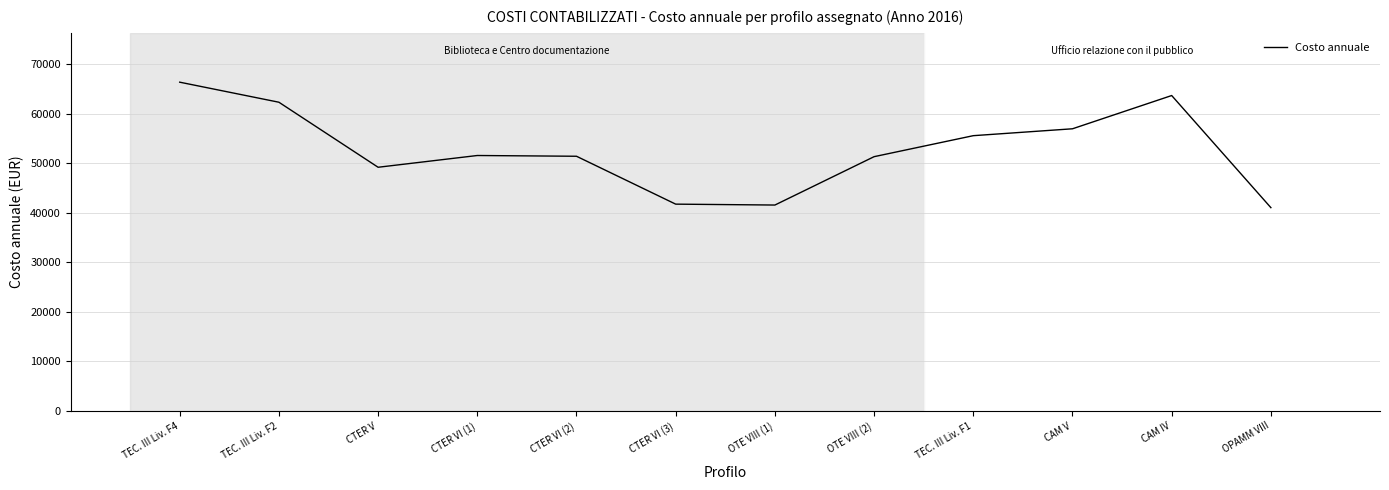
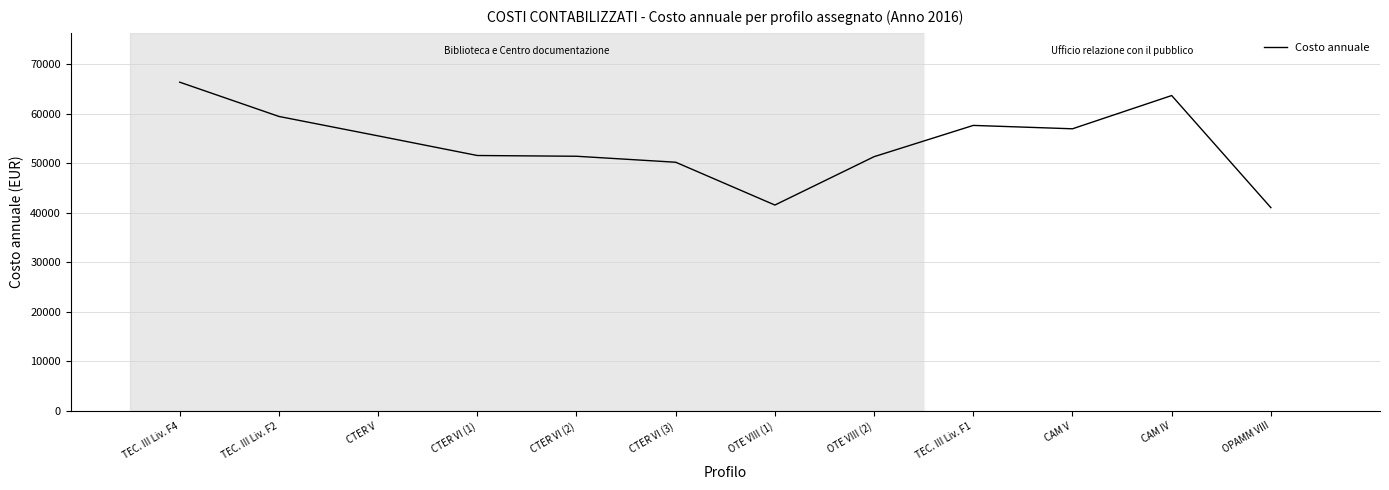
TEC. III Liv. F2: 62000 -> 59000
CTER V: 49000 -> 56000
CTER VI (3): 42000 -> 50000
TEC. III Liv. F1: 56000 -> 58000
